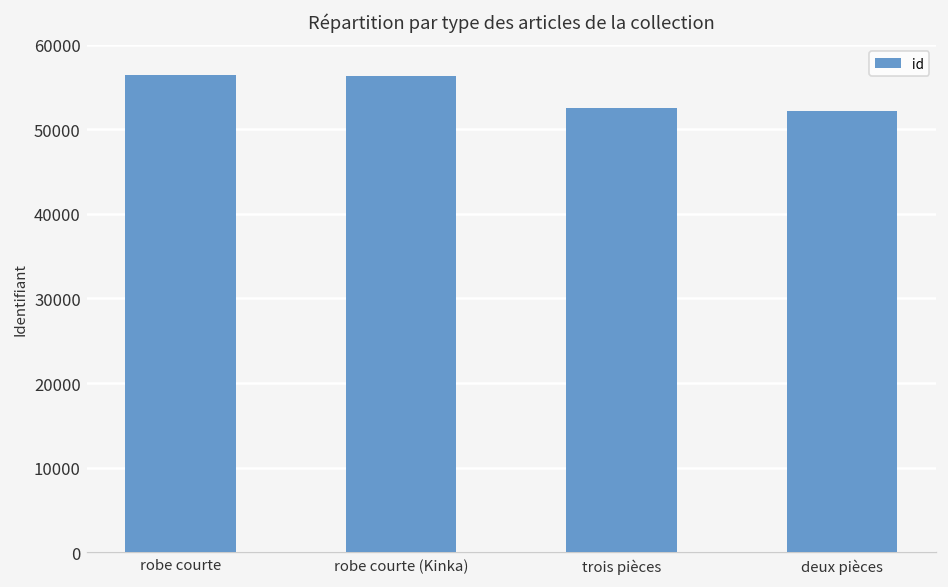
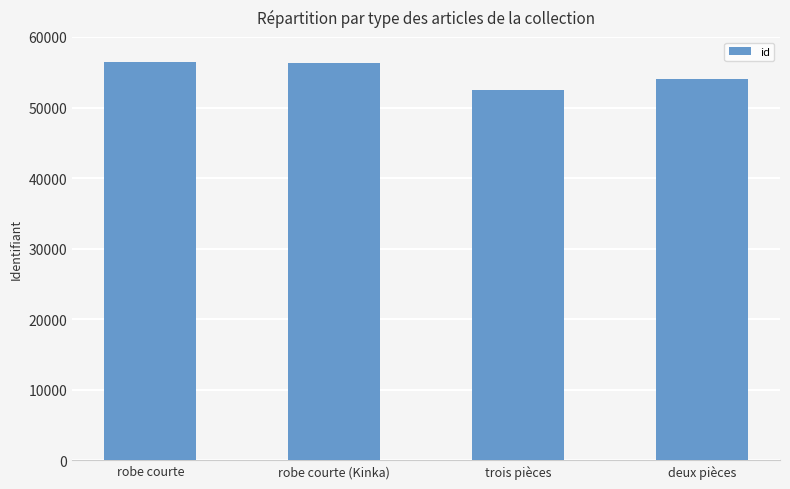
deux pièces: 52000 -> 54000
